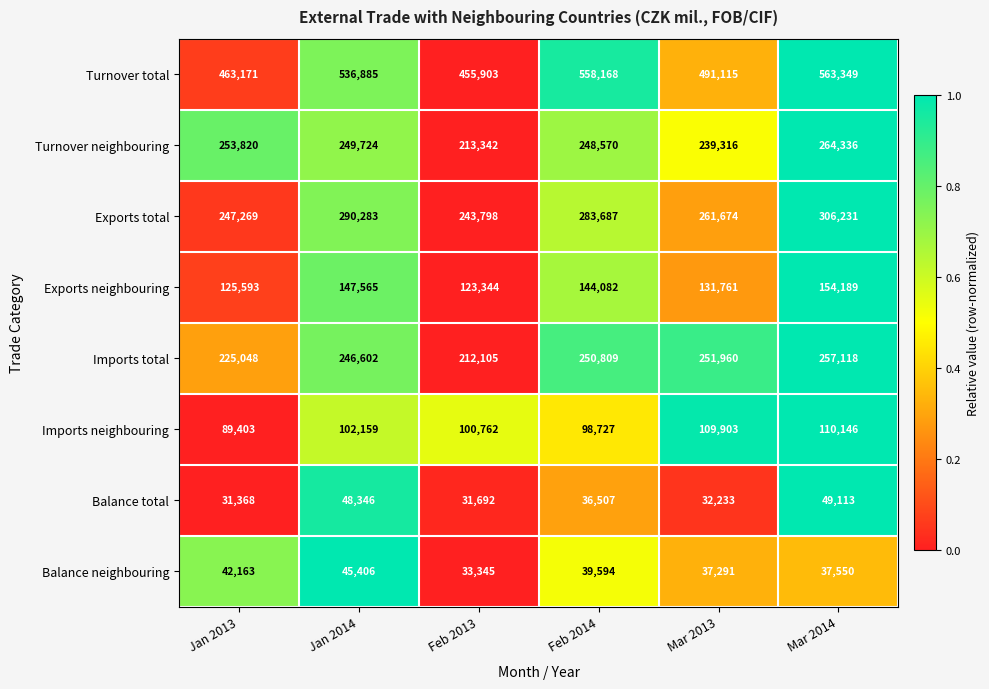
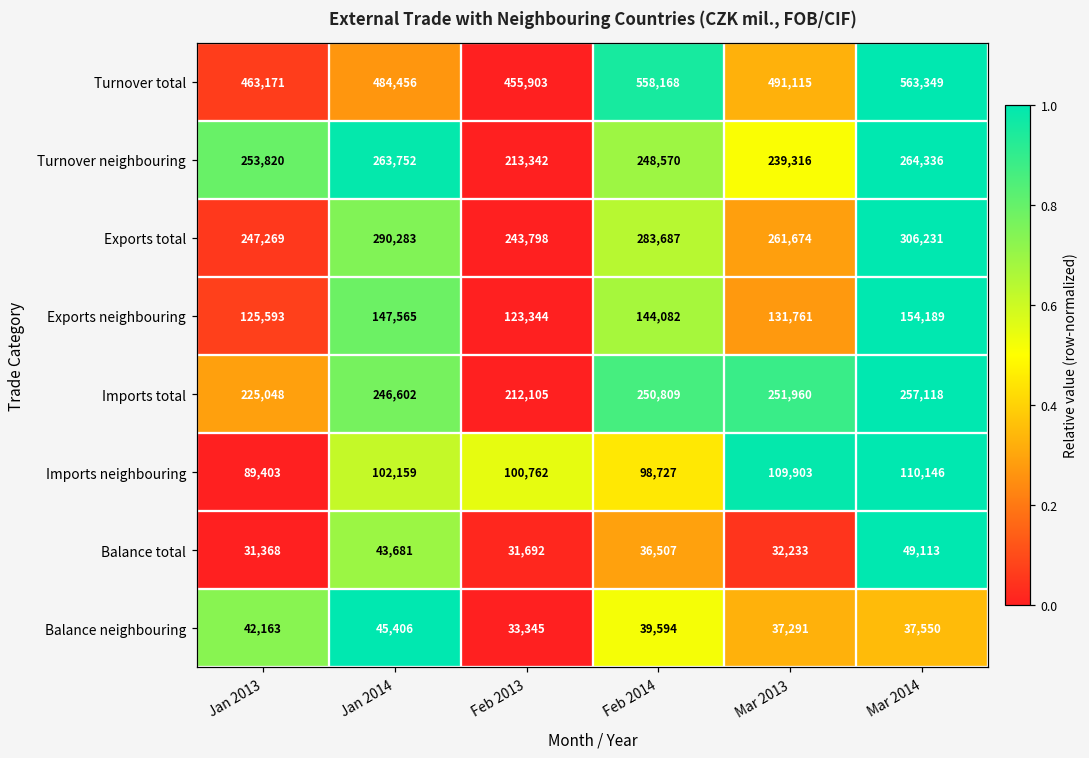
Turnover total, Jan 2014: 536,885 -> 484,456
Turnover neighbouring, Jan 2014: 249,724 -> 263,752
Balance total, Jan 2014: 48,346 -> 43,681
